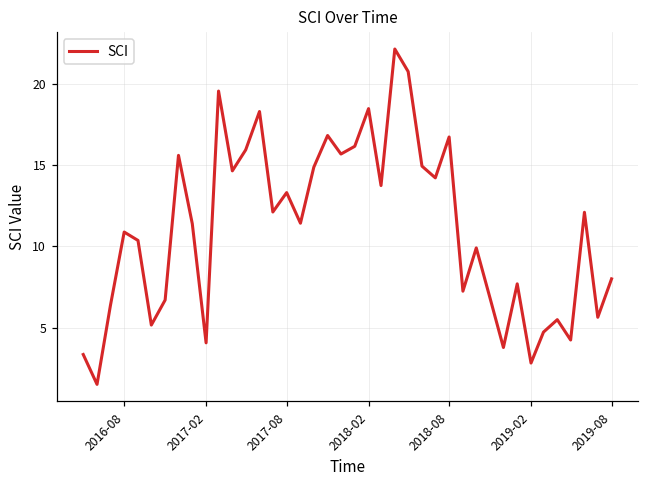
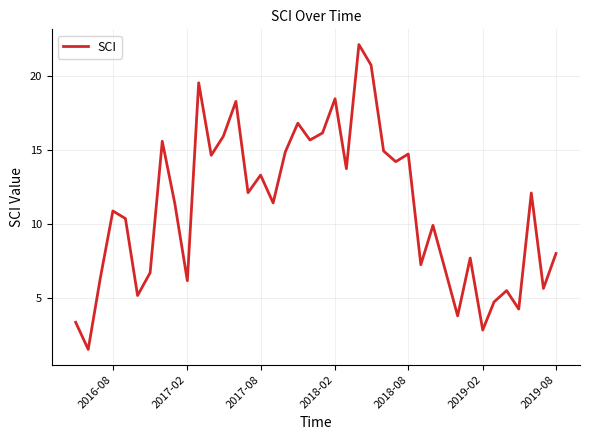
2017-02: 4.1 -> 6.2
2018-08: 16.7 -> 14.7
